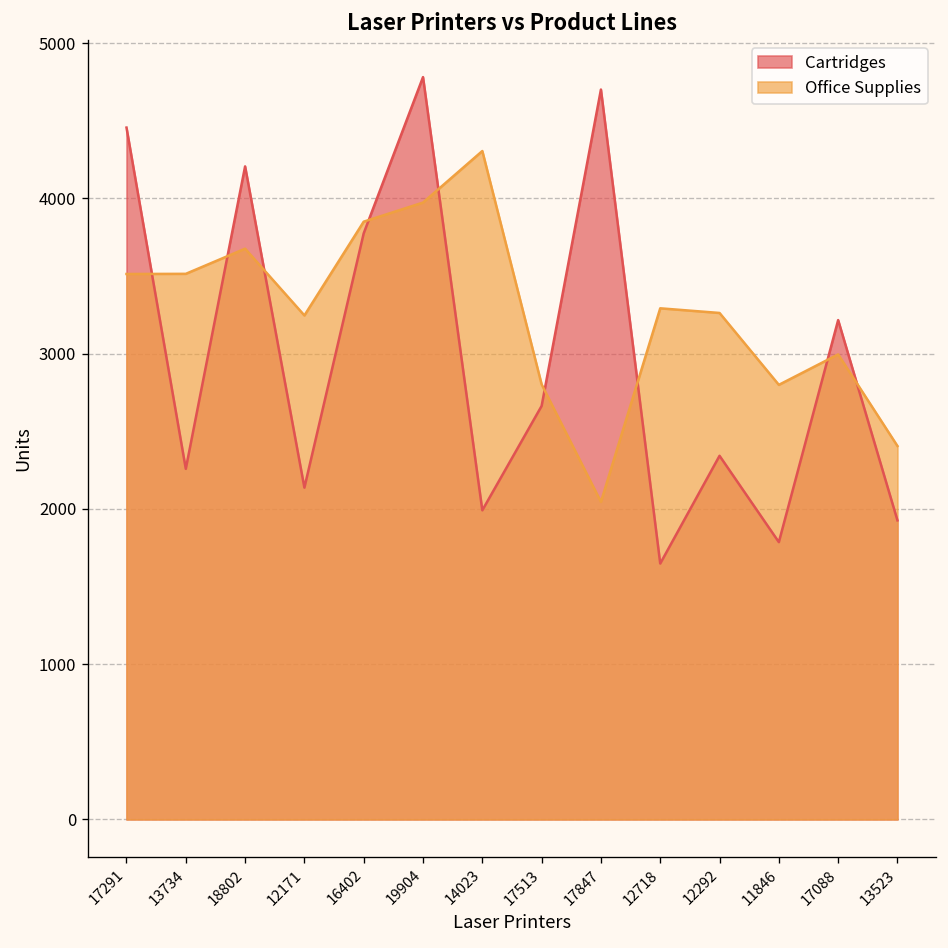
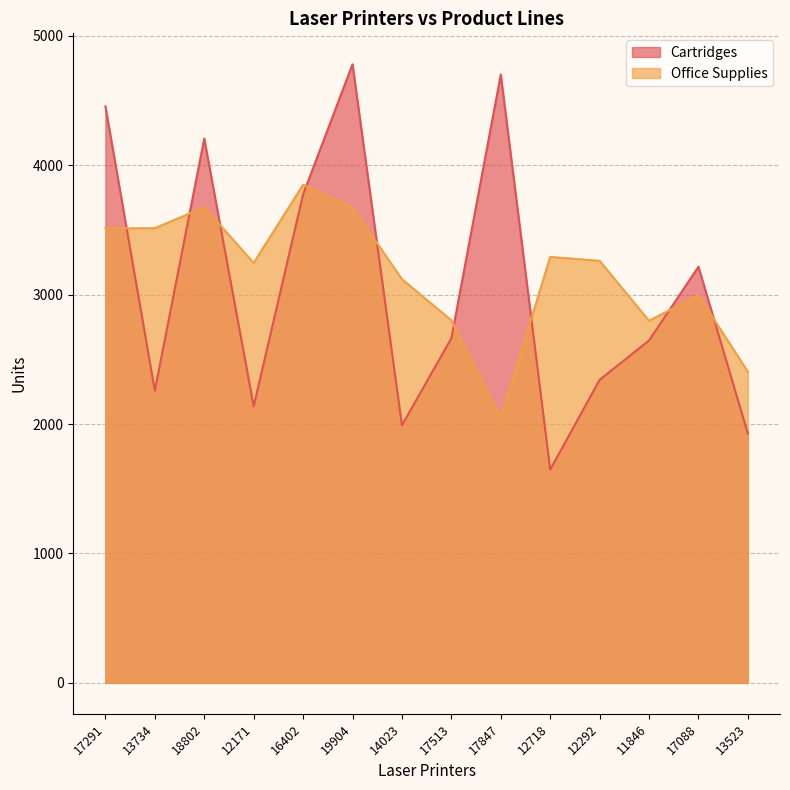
Office Supplies, 19904: 3970 -> 3680
Office Supplies, 14023: 4310 -> 3120
Cartridges, 11846: 1790 -> 2650
